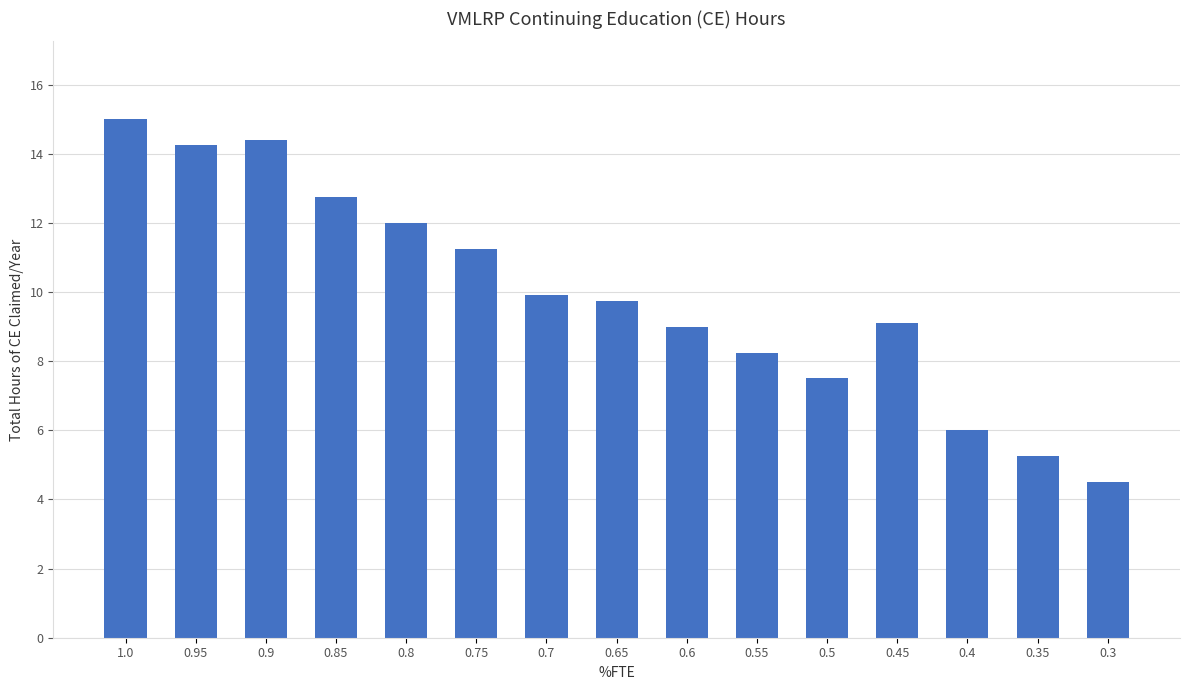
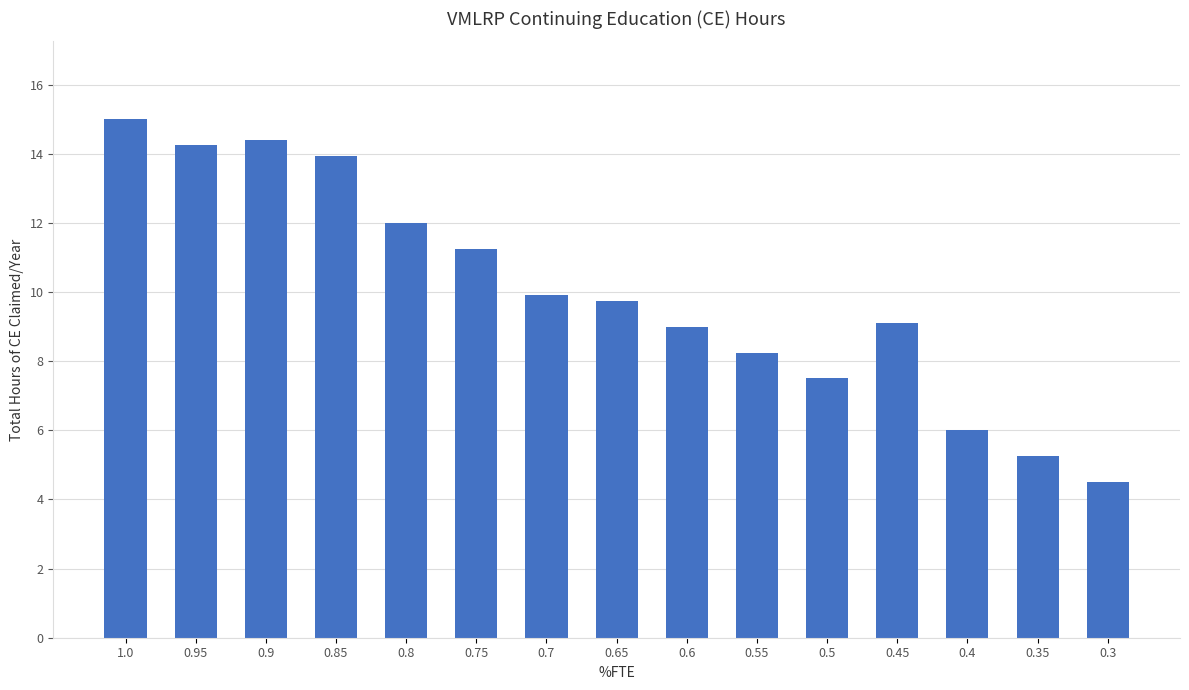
0.85: 12.8 -> 13.9
